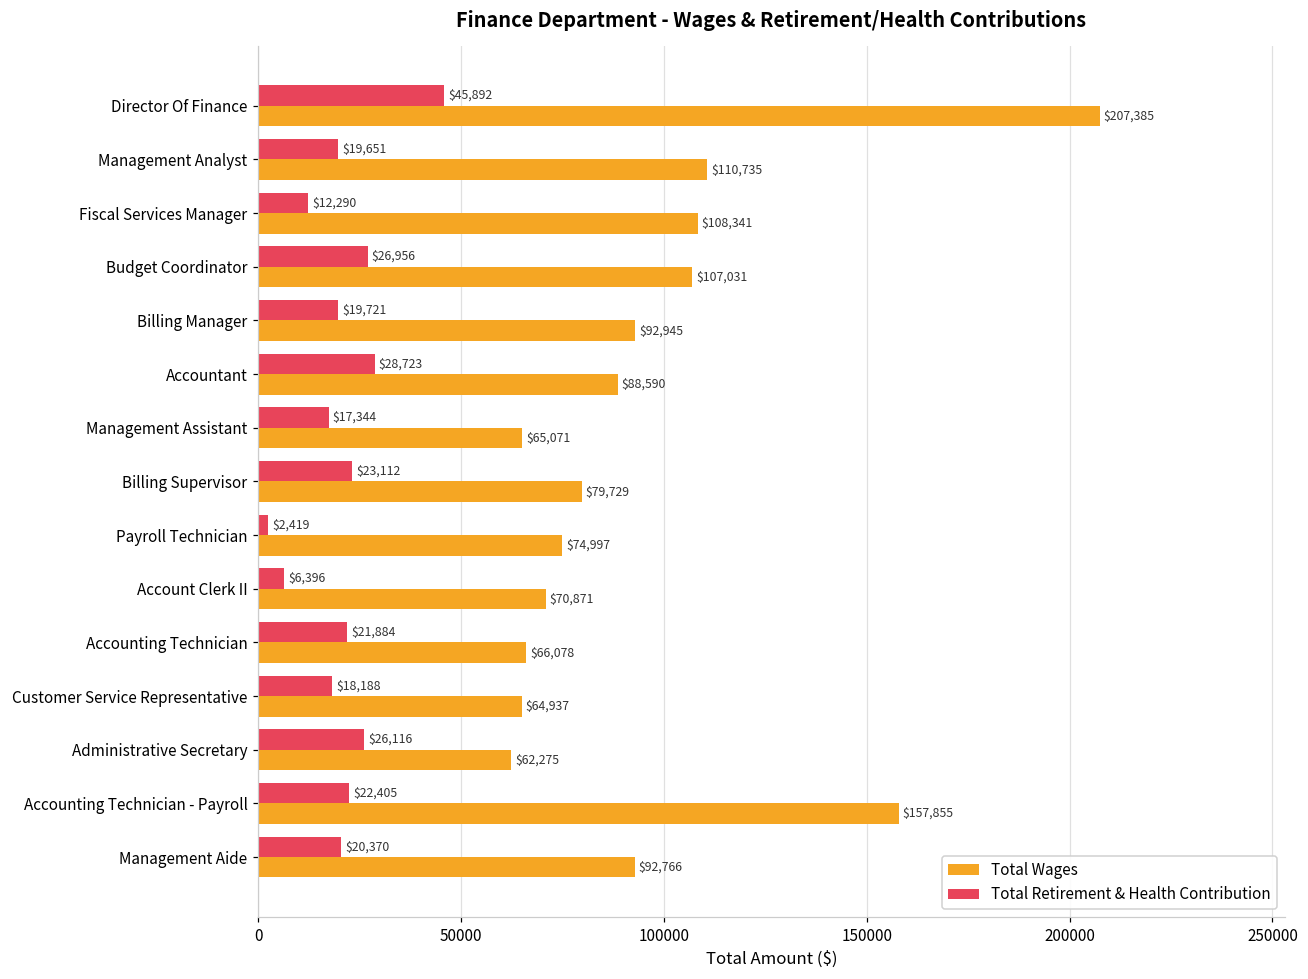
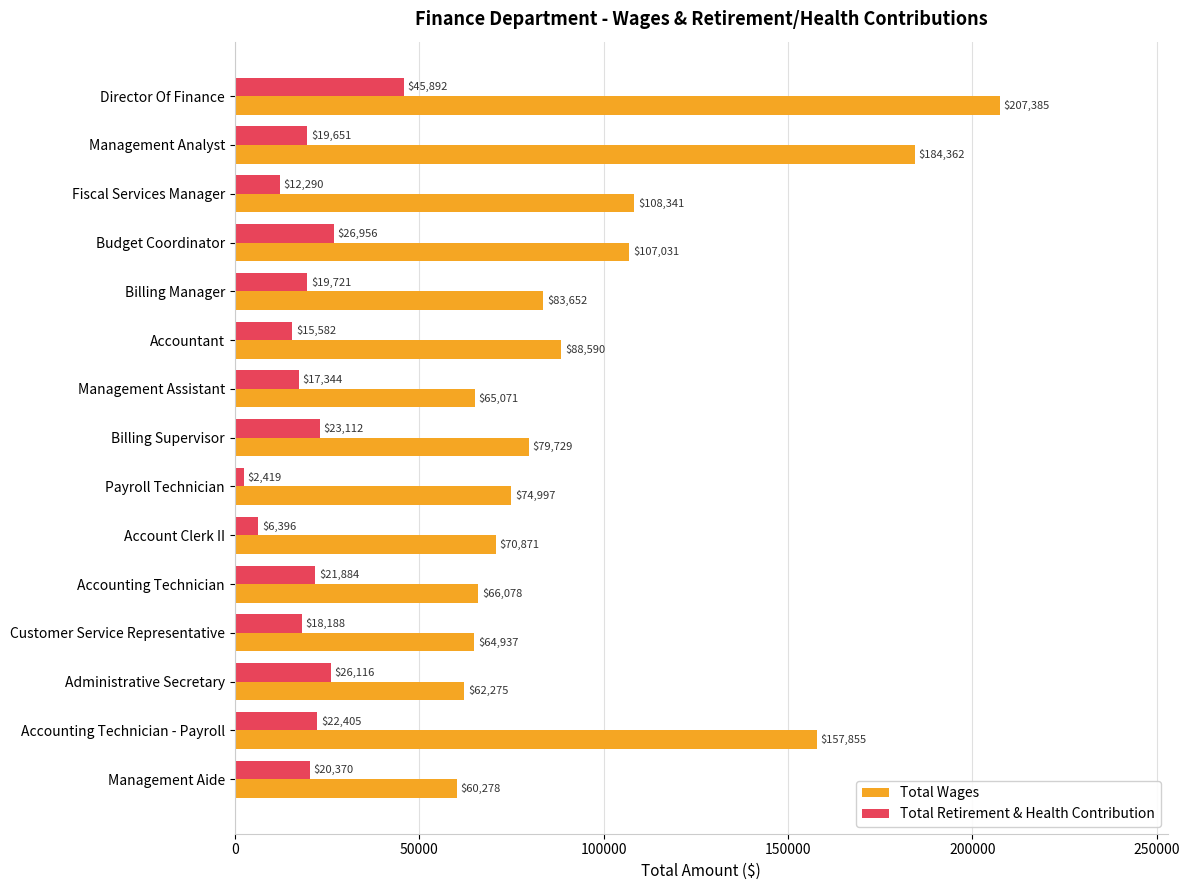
Total Wages, Management Analyst: $110,735 -> $184,362
Total Wages, Billing Manager: $92,945 -> $83,652
Total Retirement & Health Contribution, Accountant: $28,723 -> $15,582
Total Wages, Management Aide: $92,766 -> $60,278
